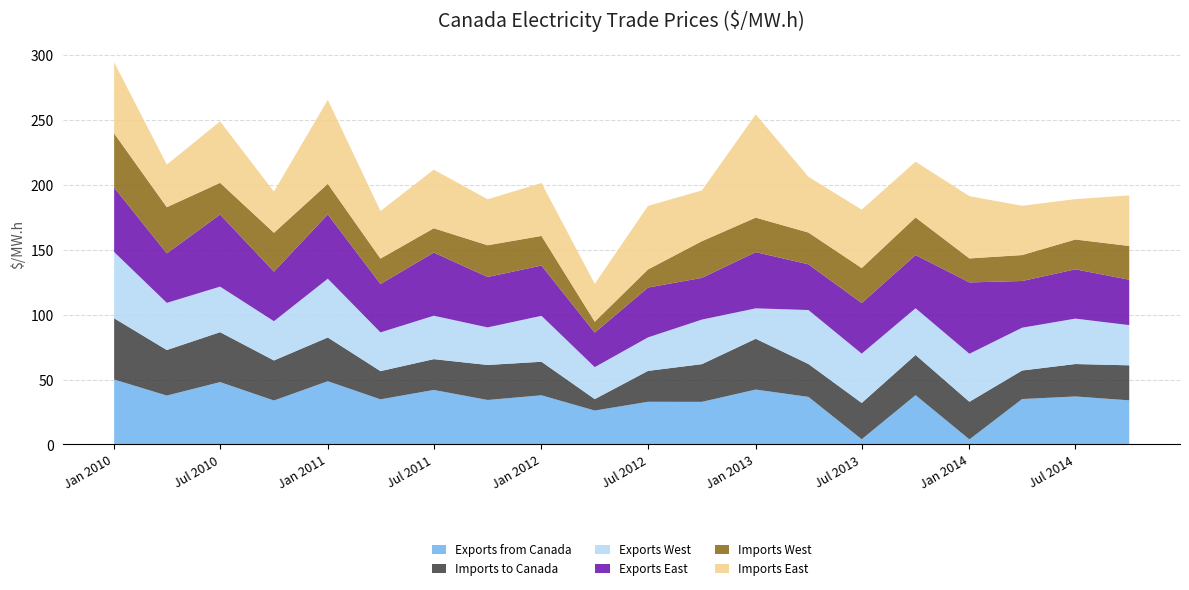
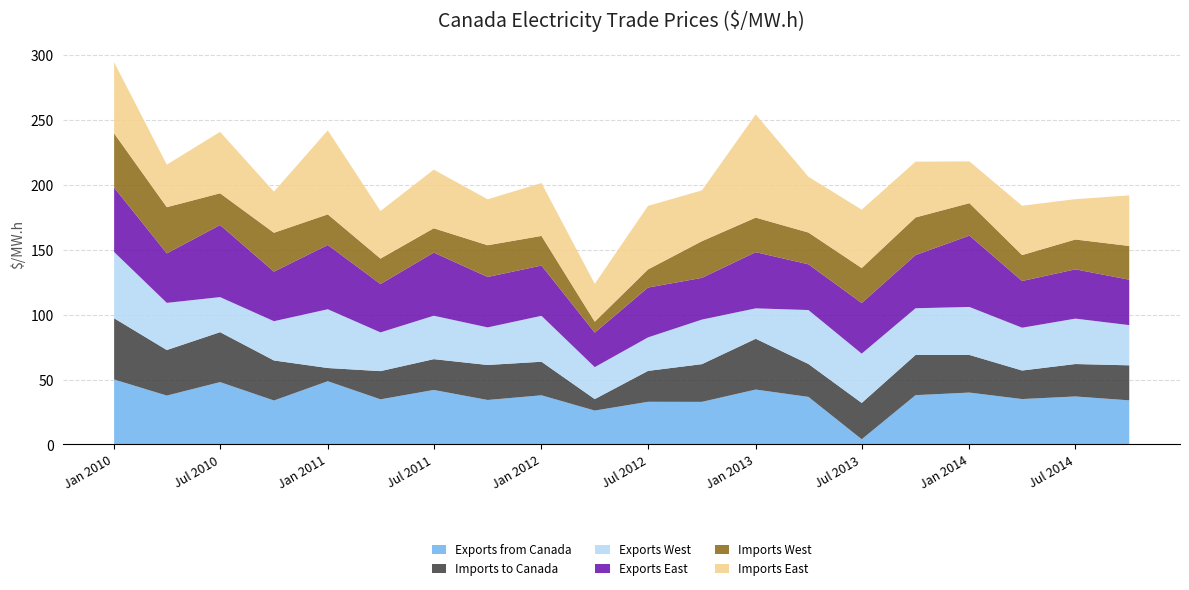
Exports West, Jul 2010: 35 -> 27
Imports to Canada, Jan 2011: 34 -> 10
Exports from Canada, Jan 2014: 4 -> 40
Imports West, Jan 2014: 19 -> 25
Imports East, Jan 2014: 48 -> 32
